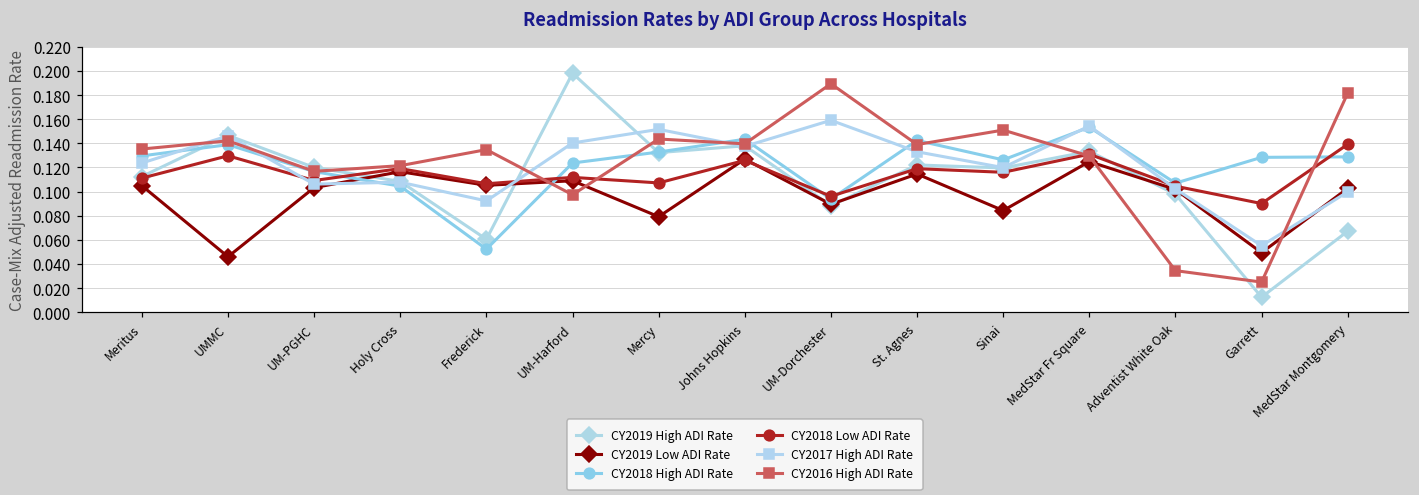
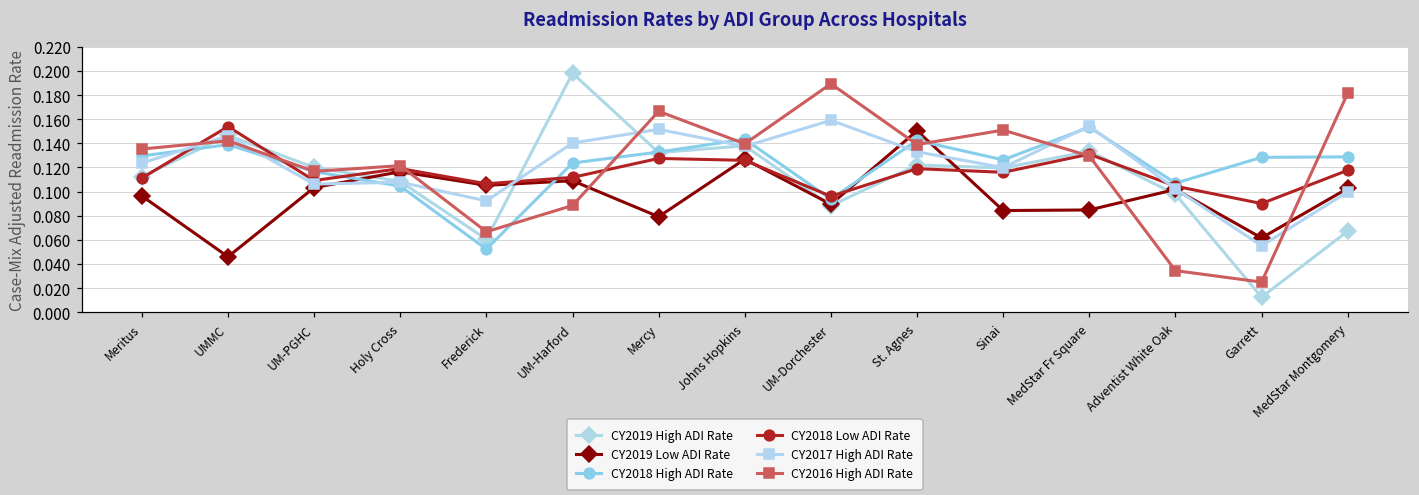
CY2019 Low ADI Rate, Meritus: 0.105 -> 0.096
CY2018 Low ADI Rate, UMMC: 0.130 -> 0.154
CY2016 High ADI Rate, Frederick: 0.135 -> 0.067
CY2016 High ADI Rate, UM-Harford: 0.097 -> 0.089
CY2018 Low ADI Rate, Mercy: 0.107 -> 0.128
CY2016 High ADI Rate, Mercy: 0.144 -> 0.167
CY2019 Low ADI Rate, St. Agnes: 0.115 -> 0.150
CY2019 Low ADI Rate, MedStar Fr Square: 0.125 -> 0.085
CY2019 Low ADI Rate, Garrett: 0.049 -> 0.062
CY2018 Low ADI Rate, MedStar Montgomery: 0.139 -> 0.118
